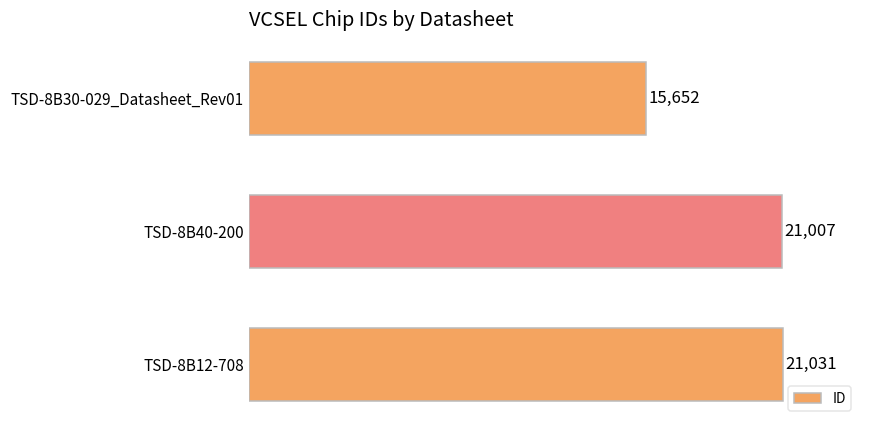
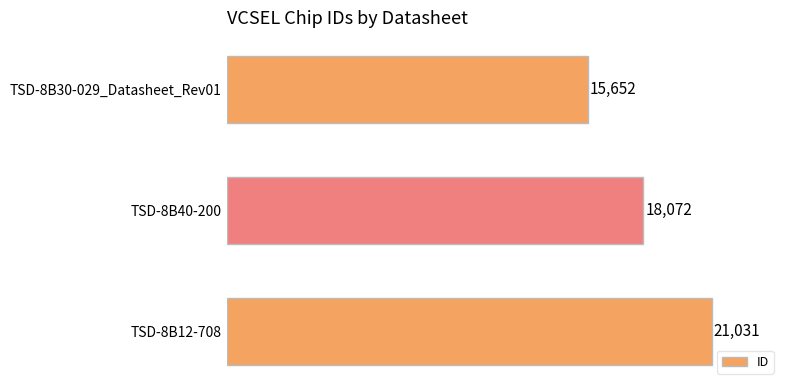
TSD-8B40-200: 21,007 -> 18,072
